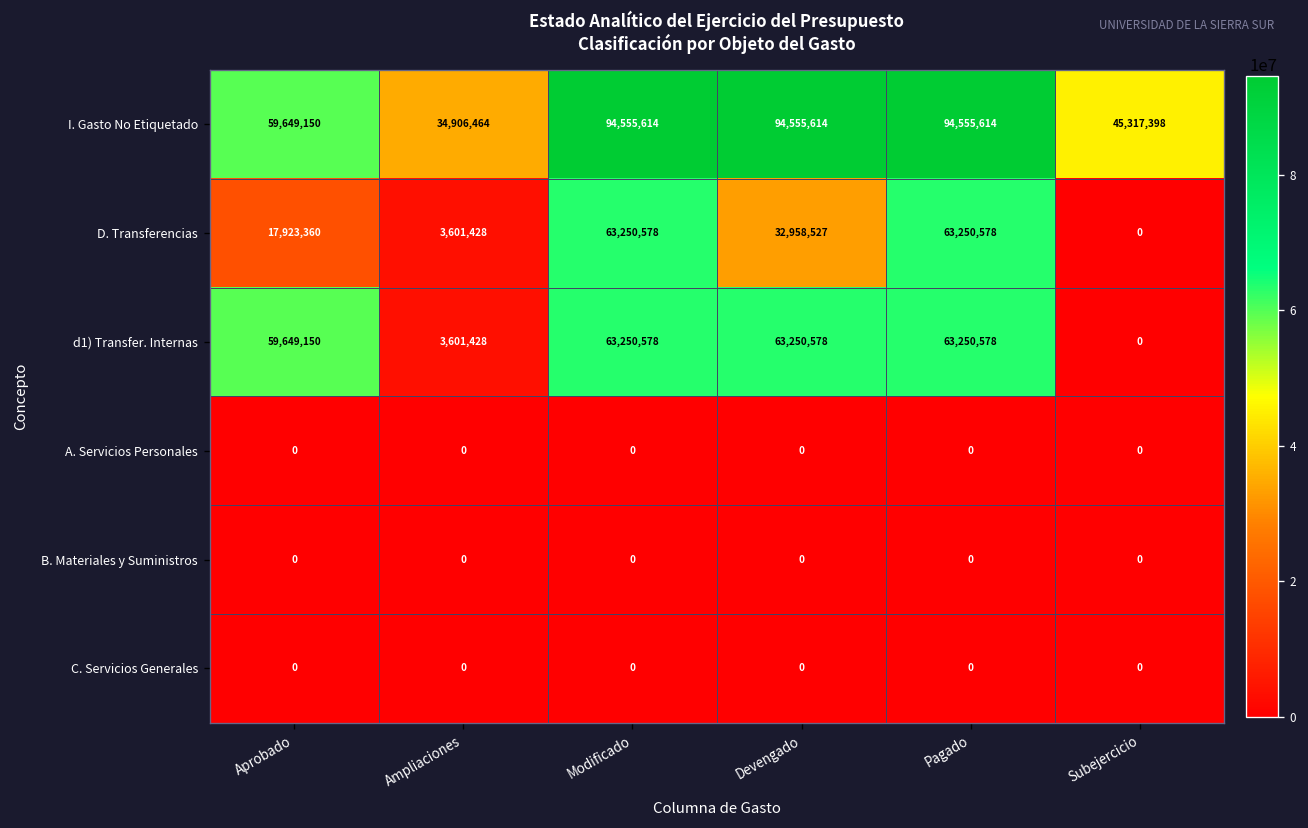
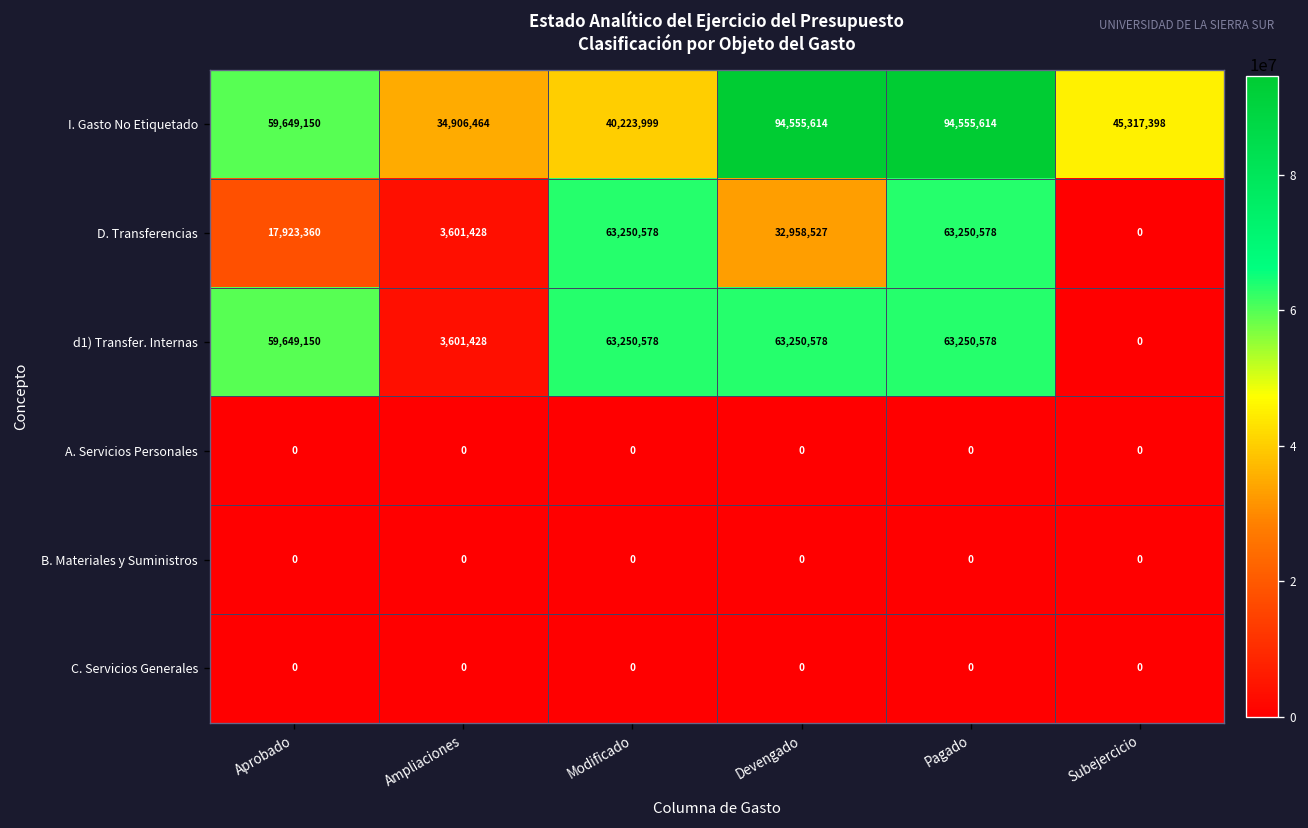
I. Gasto No Etiquetado, Modificado: 94,555,614 -> 40,223,999
